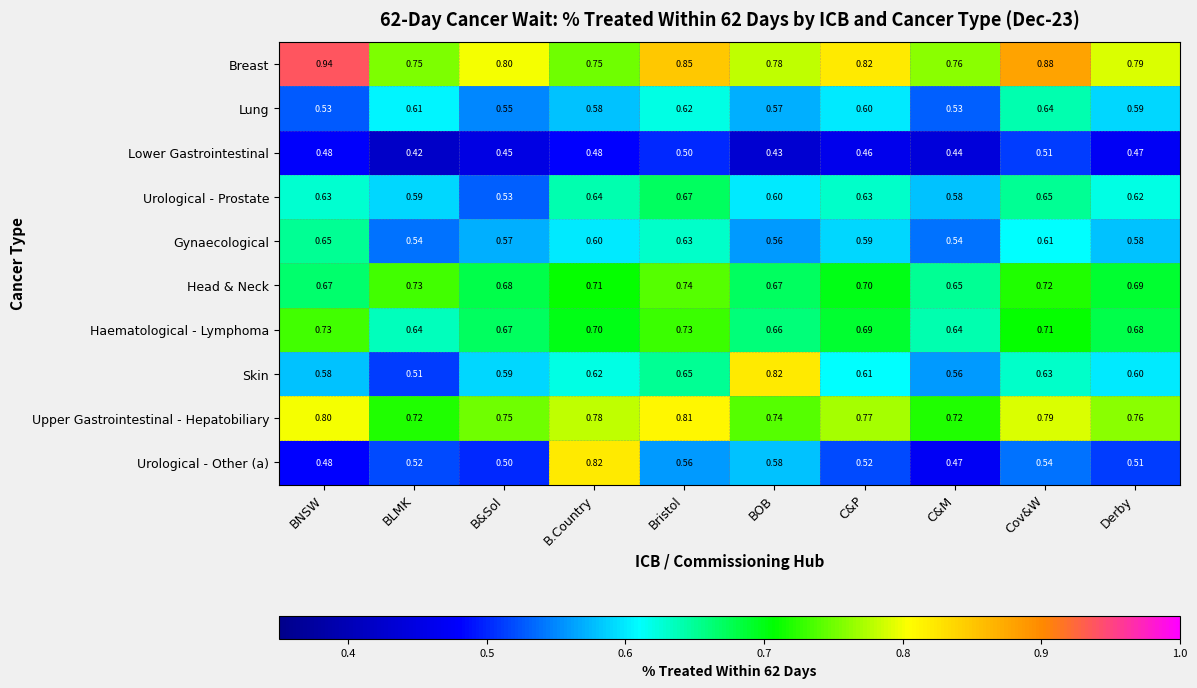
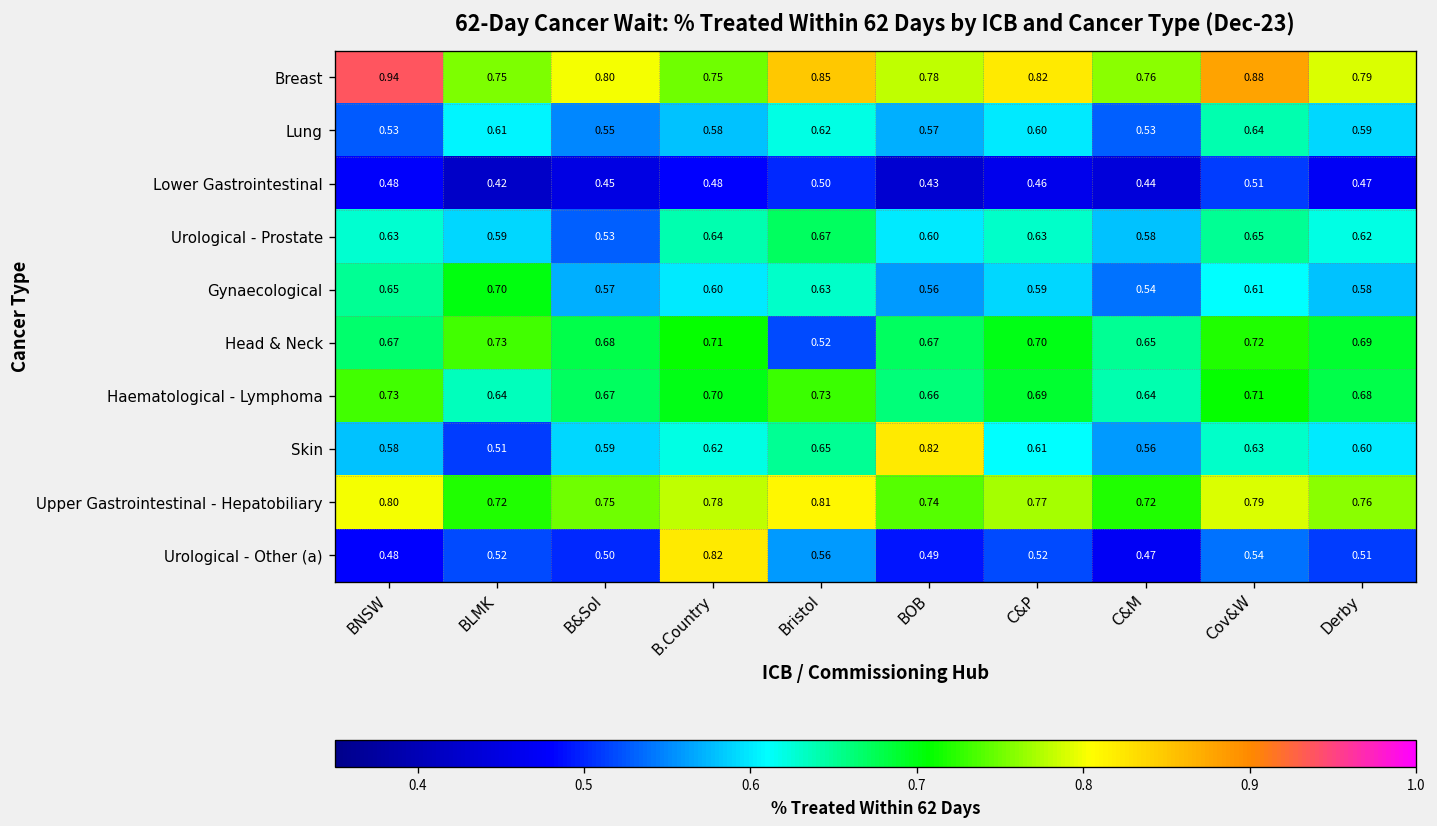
Gynaecological, BLMK: 0.54 -> 0.70
Head & Neck, Bristol: 0.74 -> 0.52
Urological - Other (a), BOB: 0.58 -> 0.49
